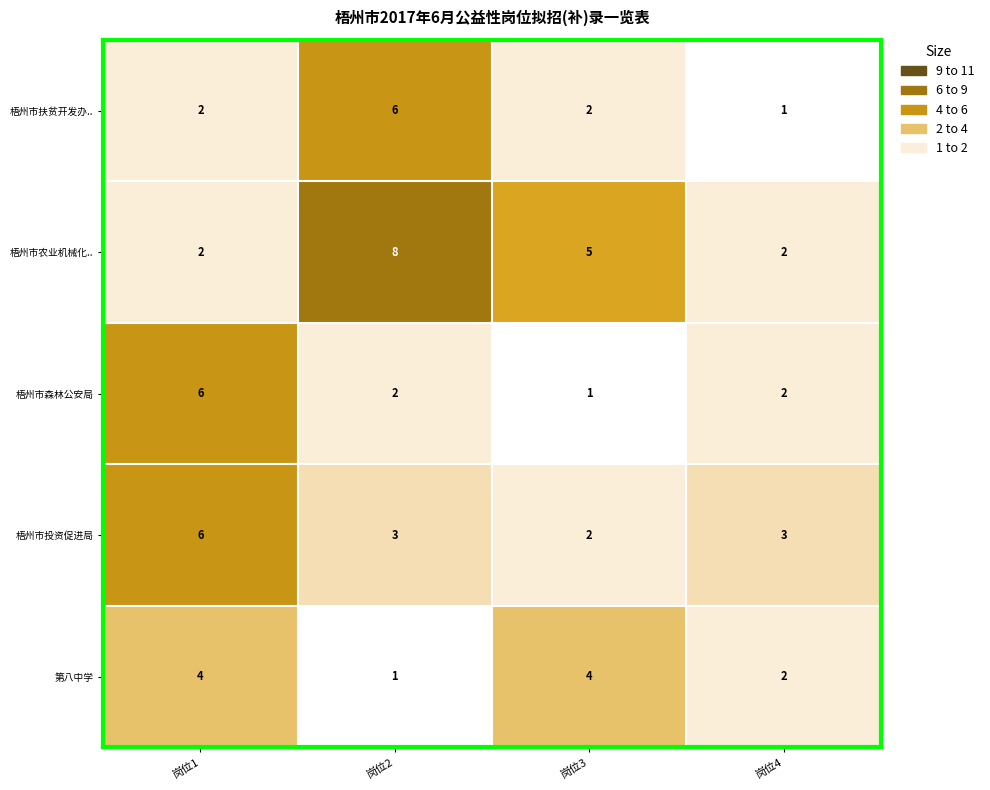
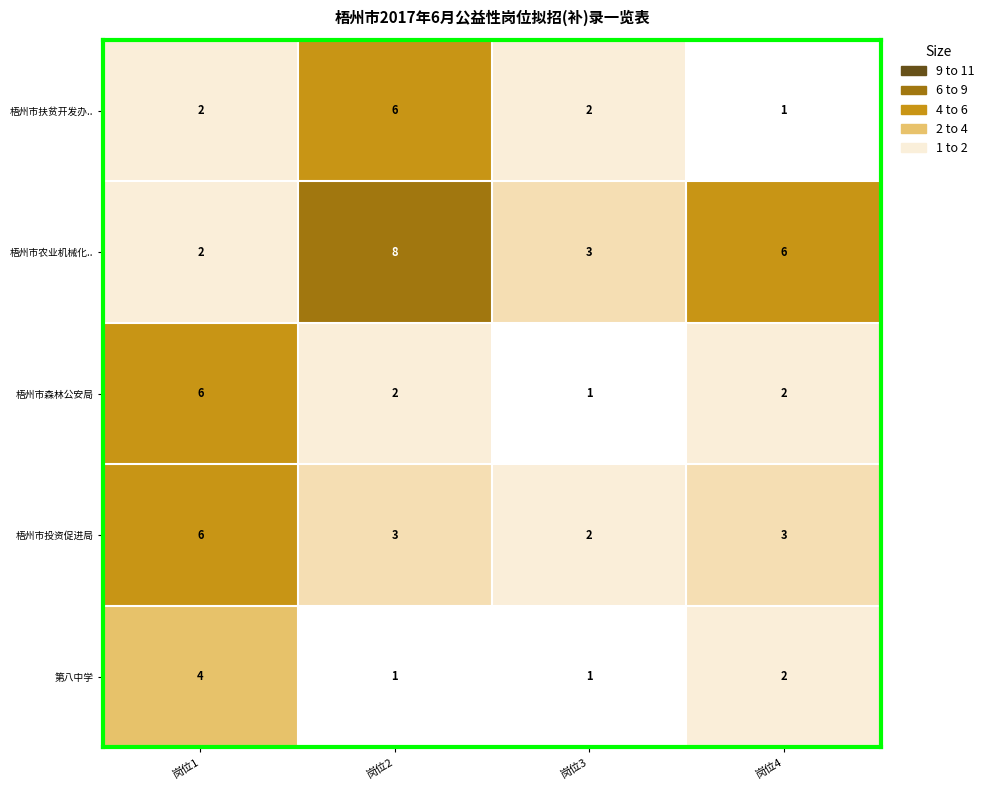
梧州市农业机械化.., 岗位3: 5 -> 3
梧州市农业机械化.., 岗位4: 2 -> 6
第八中学, 岗位3: 4 -> 1
